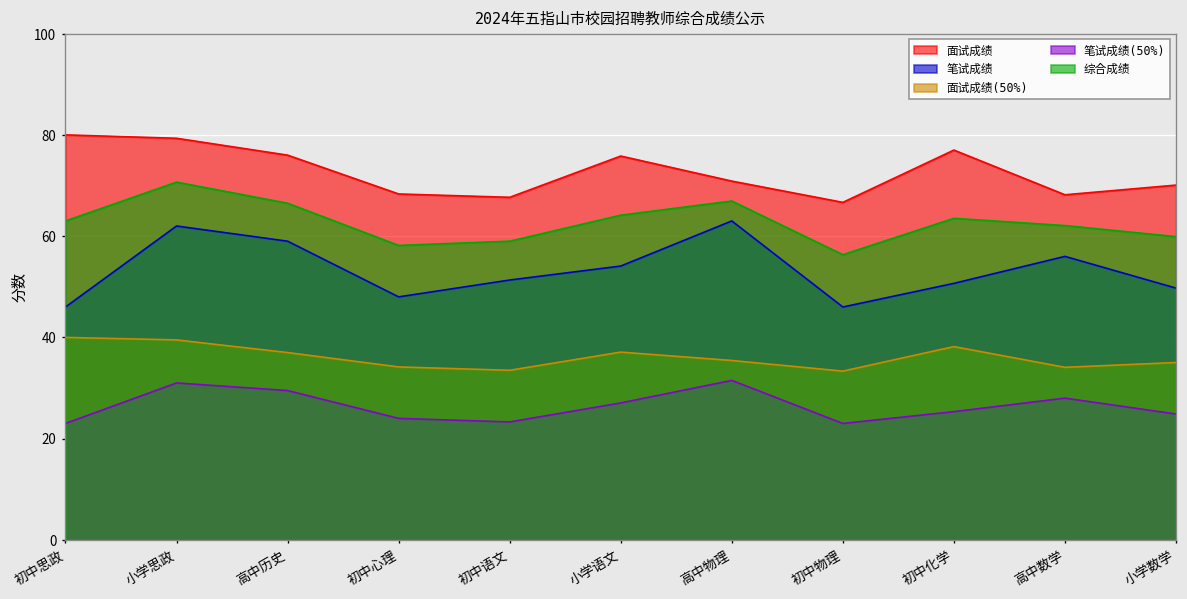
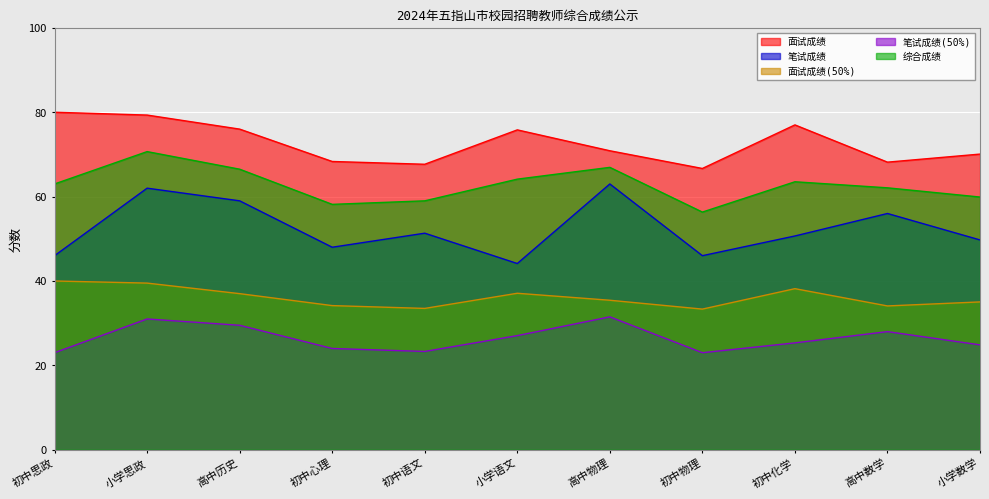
笔试成绩, 小学语文: 54 -> 44
